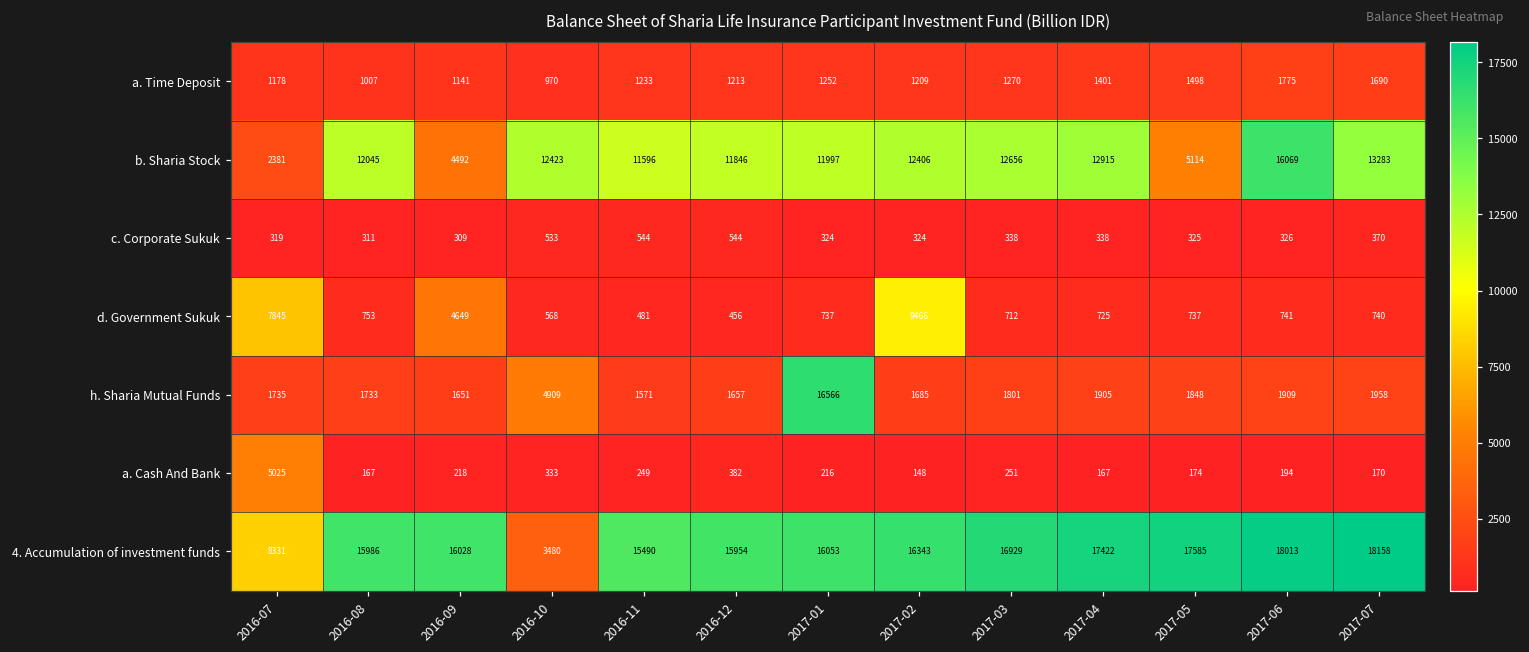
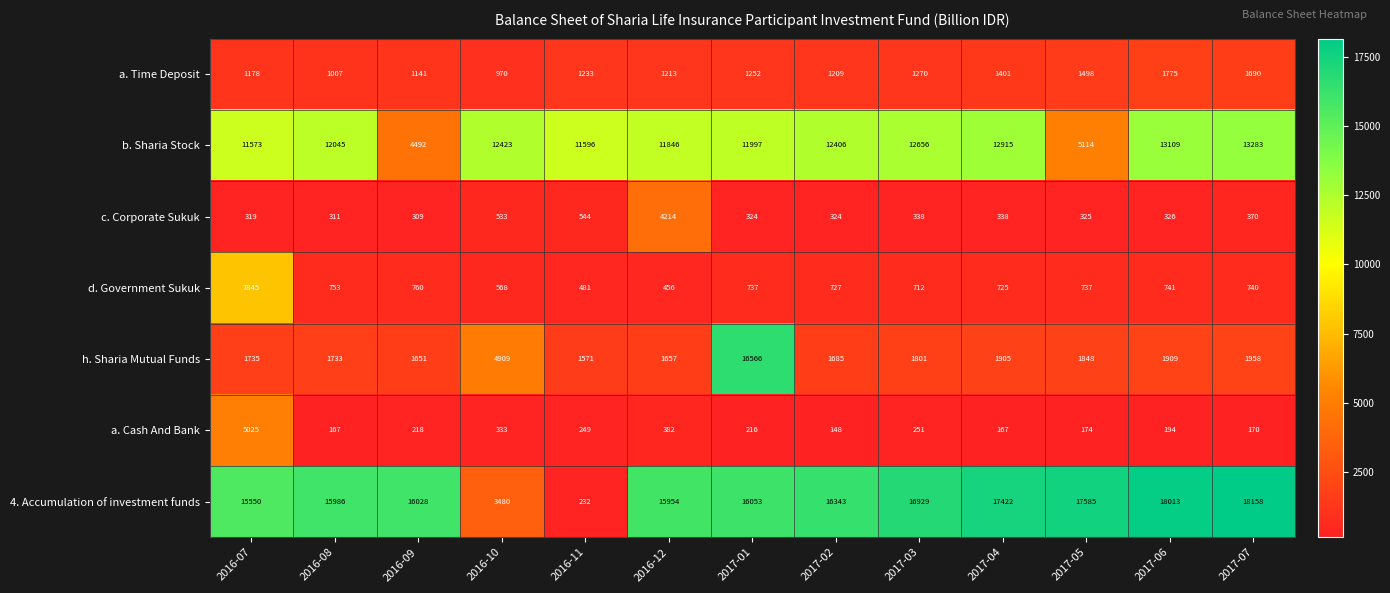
b. Sharia Stock, 2016-07: 2381 -> 11573
b. Sharia Stock, 2017-06: 16069 -> 13109
c. Corporate Sukuk, 2016-12: 544 -> 4214
d. Government Sukuk, 2016-09: 4649 -> 760
d. Government Sukuk, 2017-02: 9466 -> 727
4. Accumulation of investment funds, 2016-07: 8331 -> 15550
4. Accumulation of investment funds, 2016-11: 15490 -> 232
